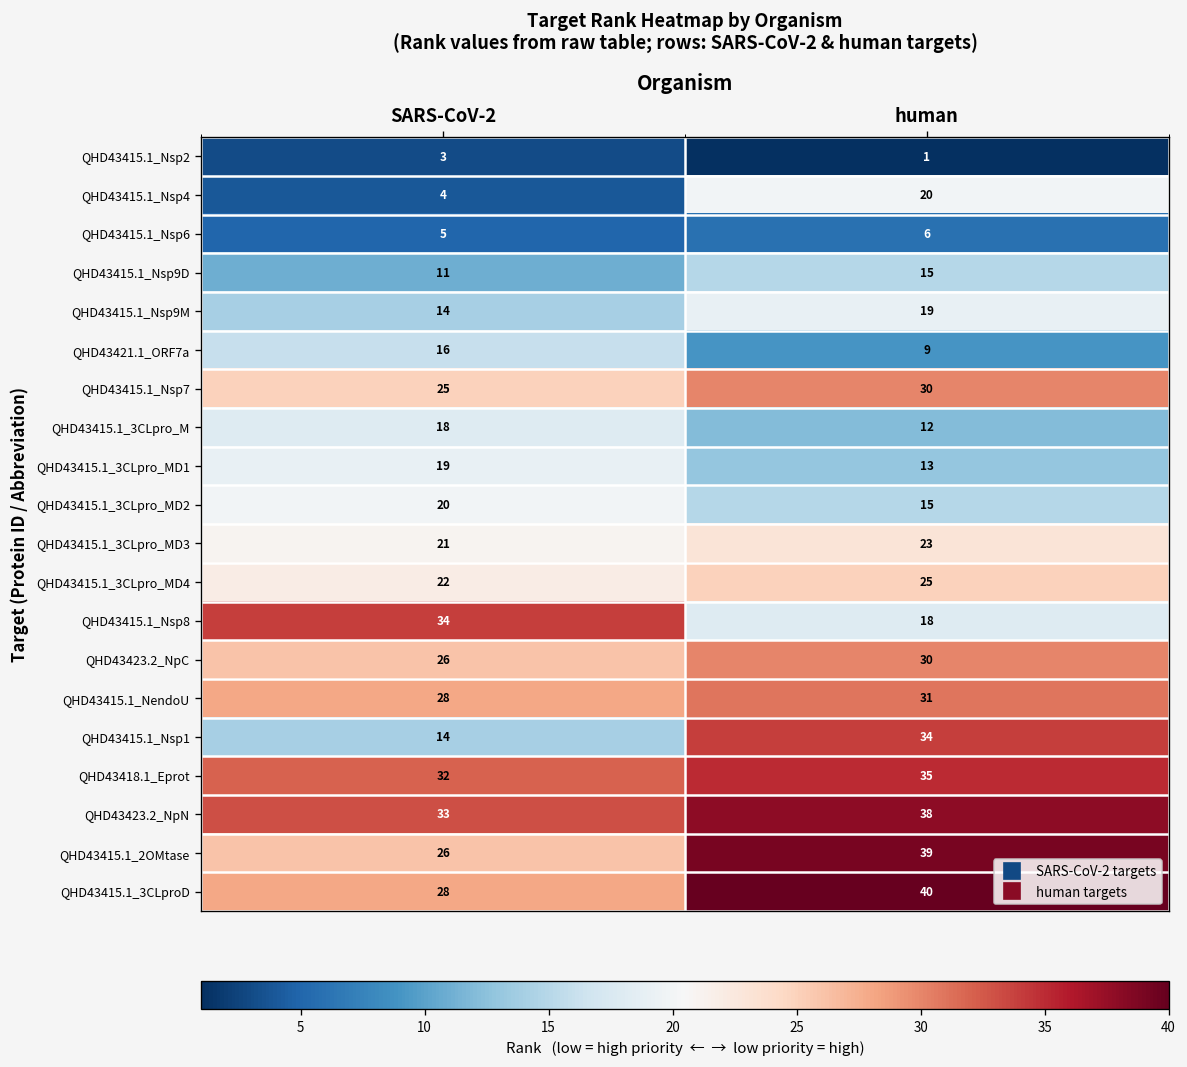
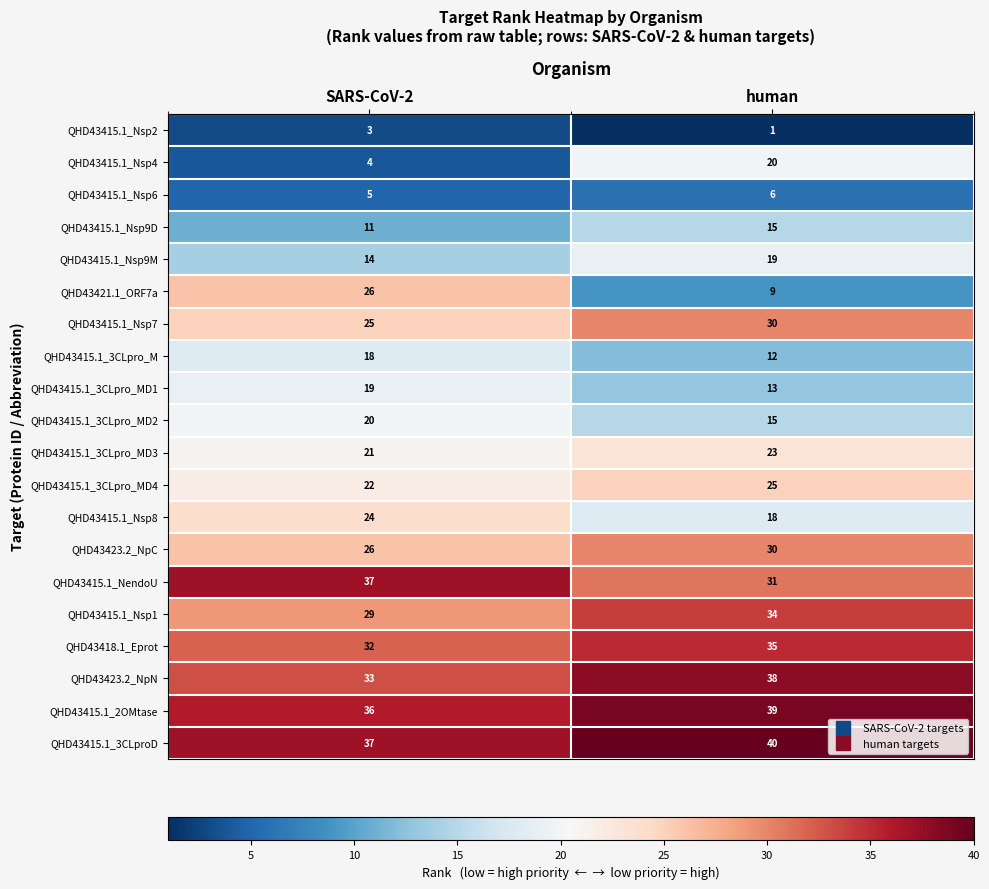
QHD43421.1_ORF7a, SARS-CoV-2: 16 -> 26
QHD43415.1_Nsp8, SARS-CoV-2: 34 -> 24
QHD43415.1_NendoU, SARS-CoV-2: 28 -> 37
QHD43415.1_Nsp1, SARS-CoV-2: 14 -> 29
QHD43415.1_2OMtase, SARS-CoV-2: 26 -> 36
QHD43415.1_3CLproD, SARS-CoV-2: 28 -> 37
